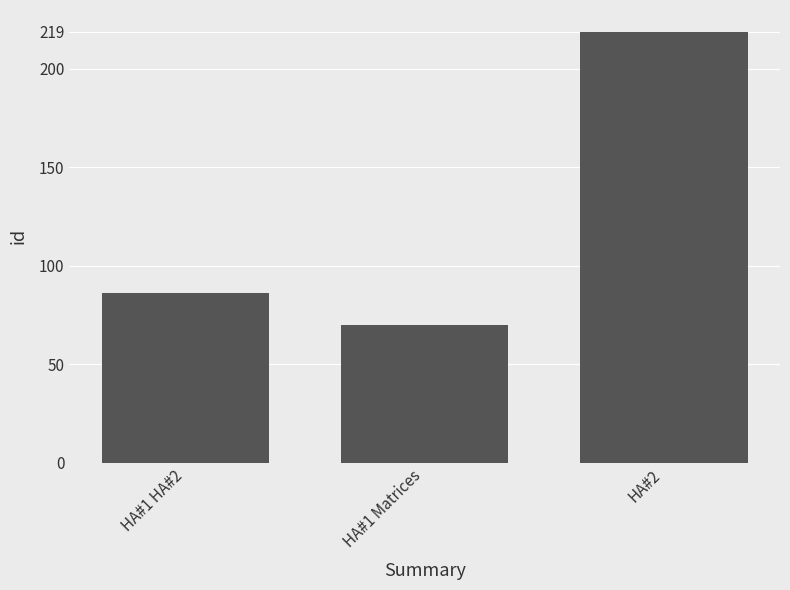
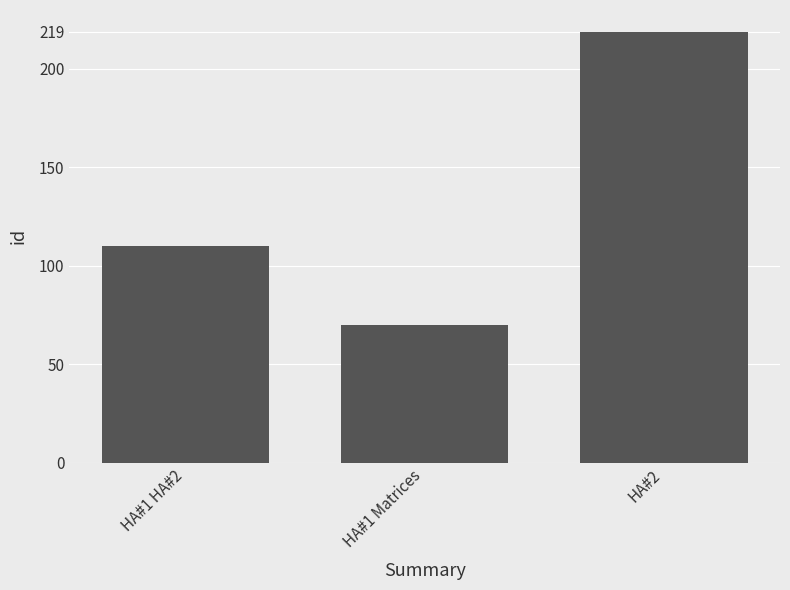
HA#1 HA#2: 86 -> 110
